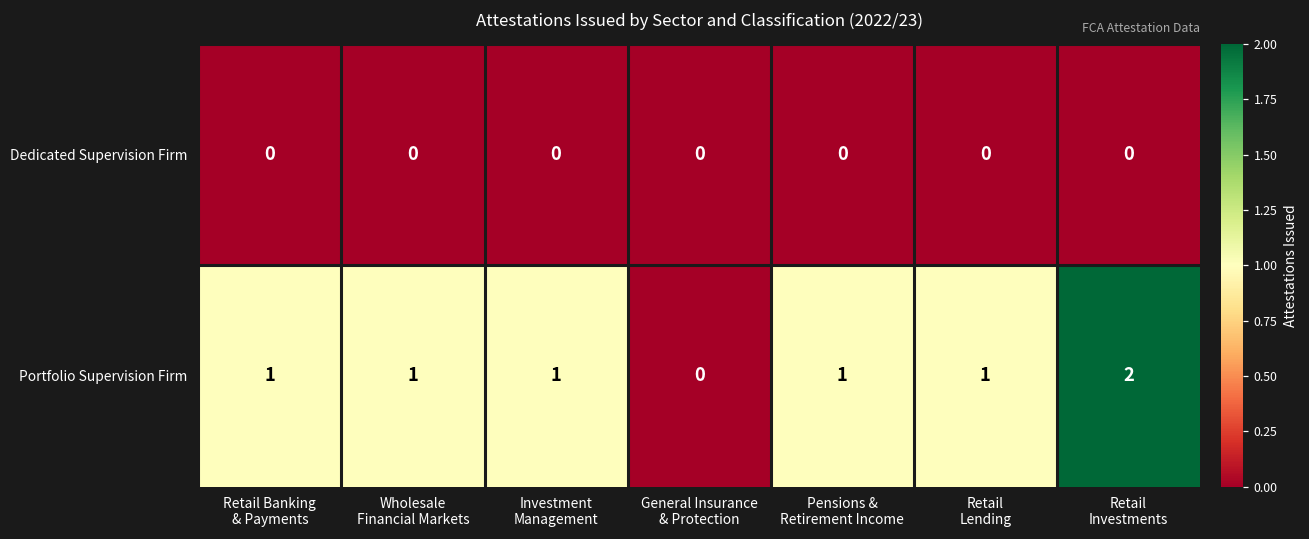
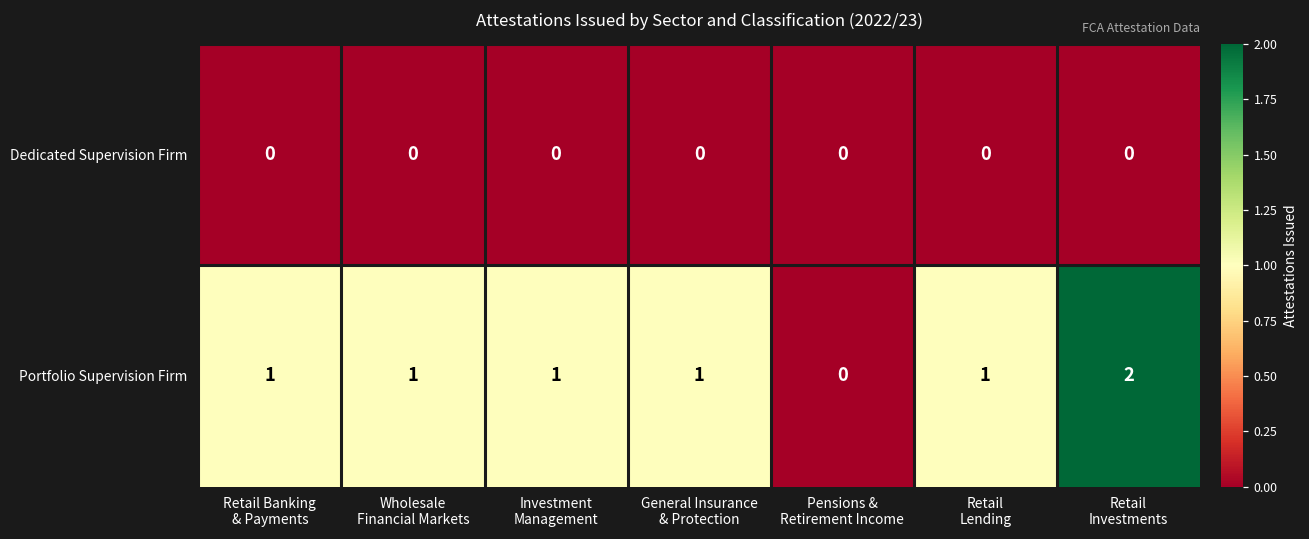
Portfolio Supervision Firm, General Insurance & Protection: 0 -> 1
Portfolio Supervision Firm, Pensions & Retirement Income: 1 -> 0
